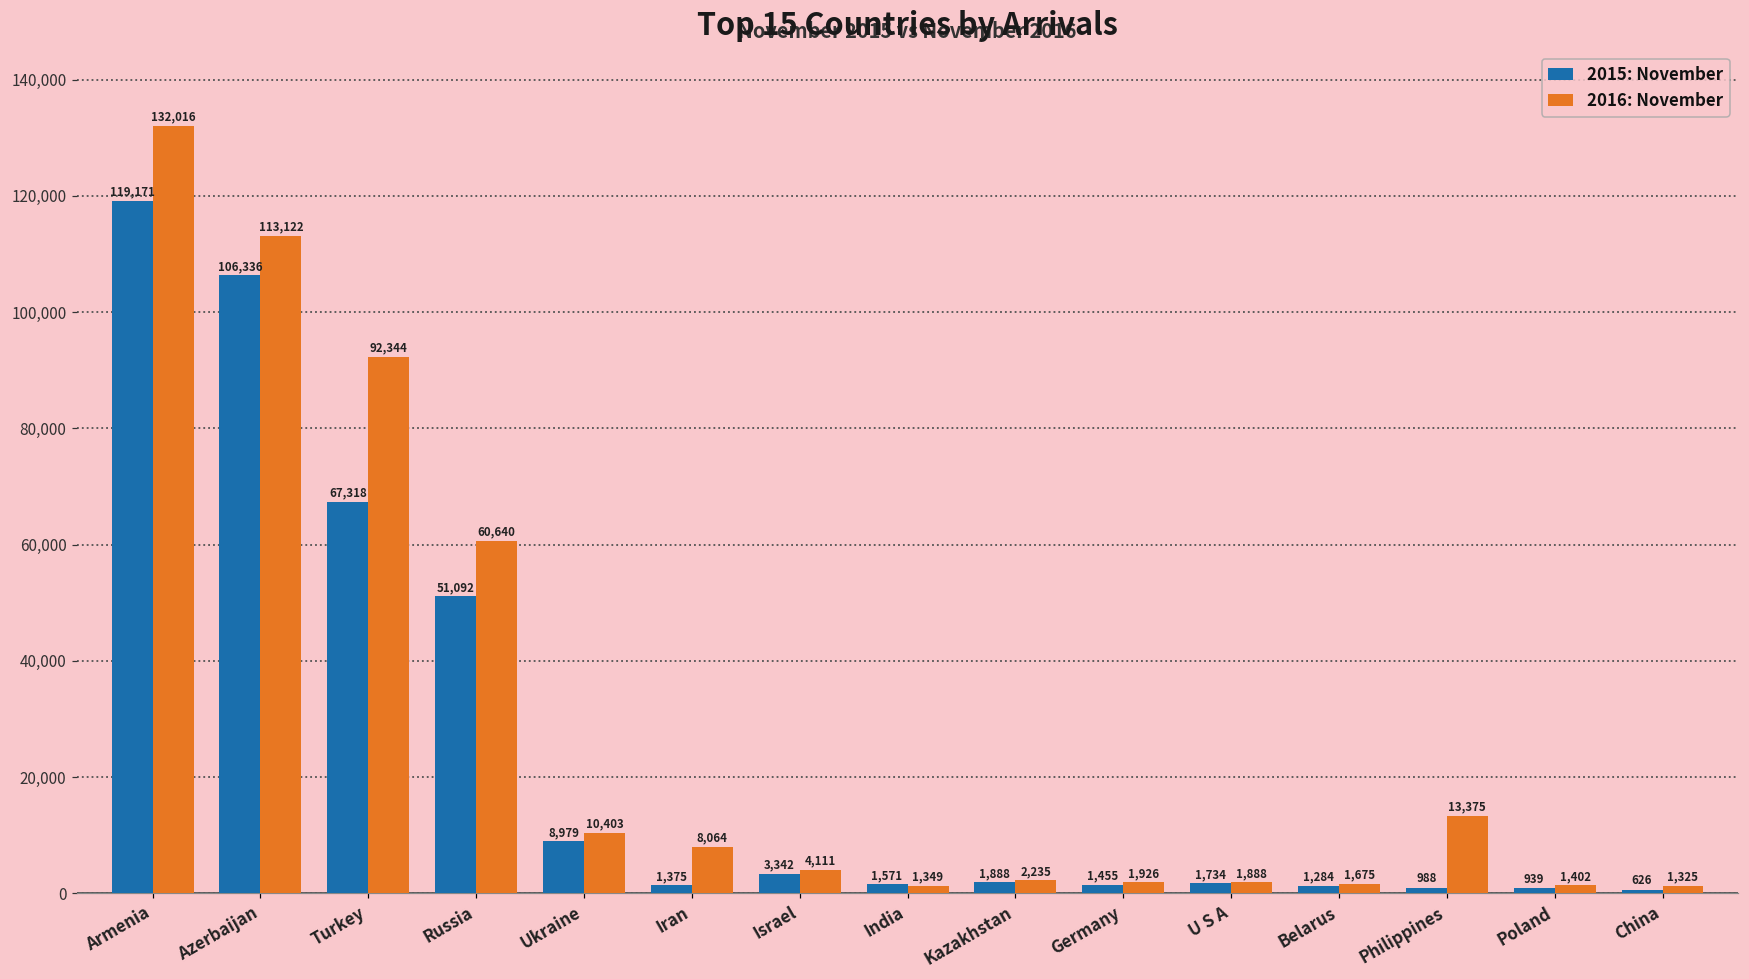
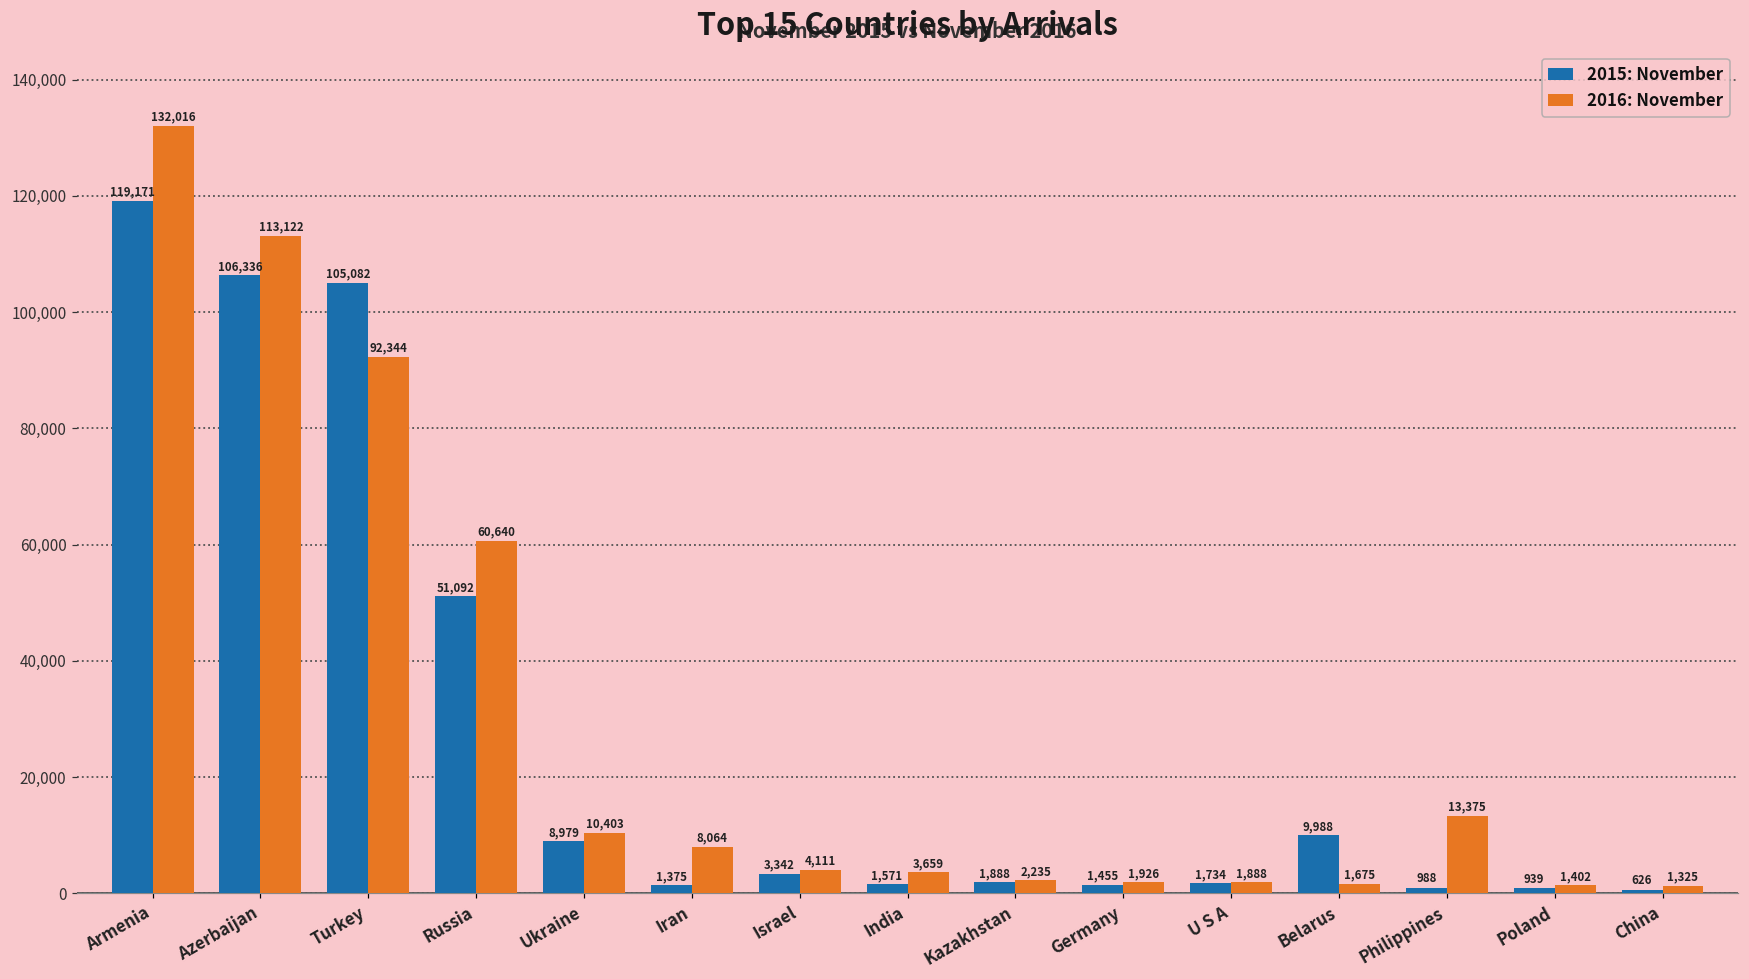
2015: November, Turkey: 67,318 -> 105,082
2016: November, India: 1,349 -> 3,659
2015: November, Belarus: 1,284 -> 9,988
